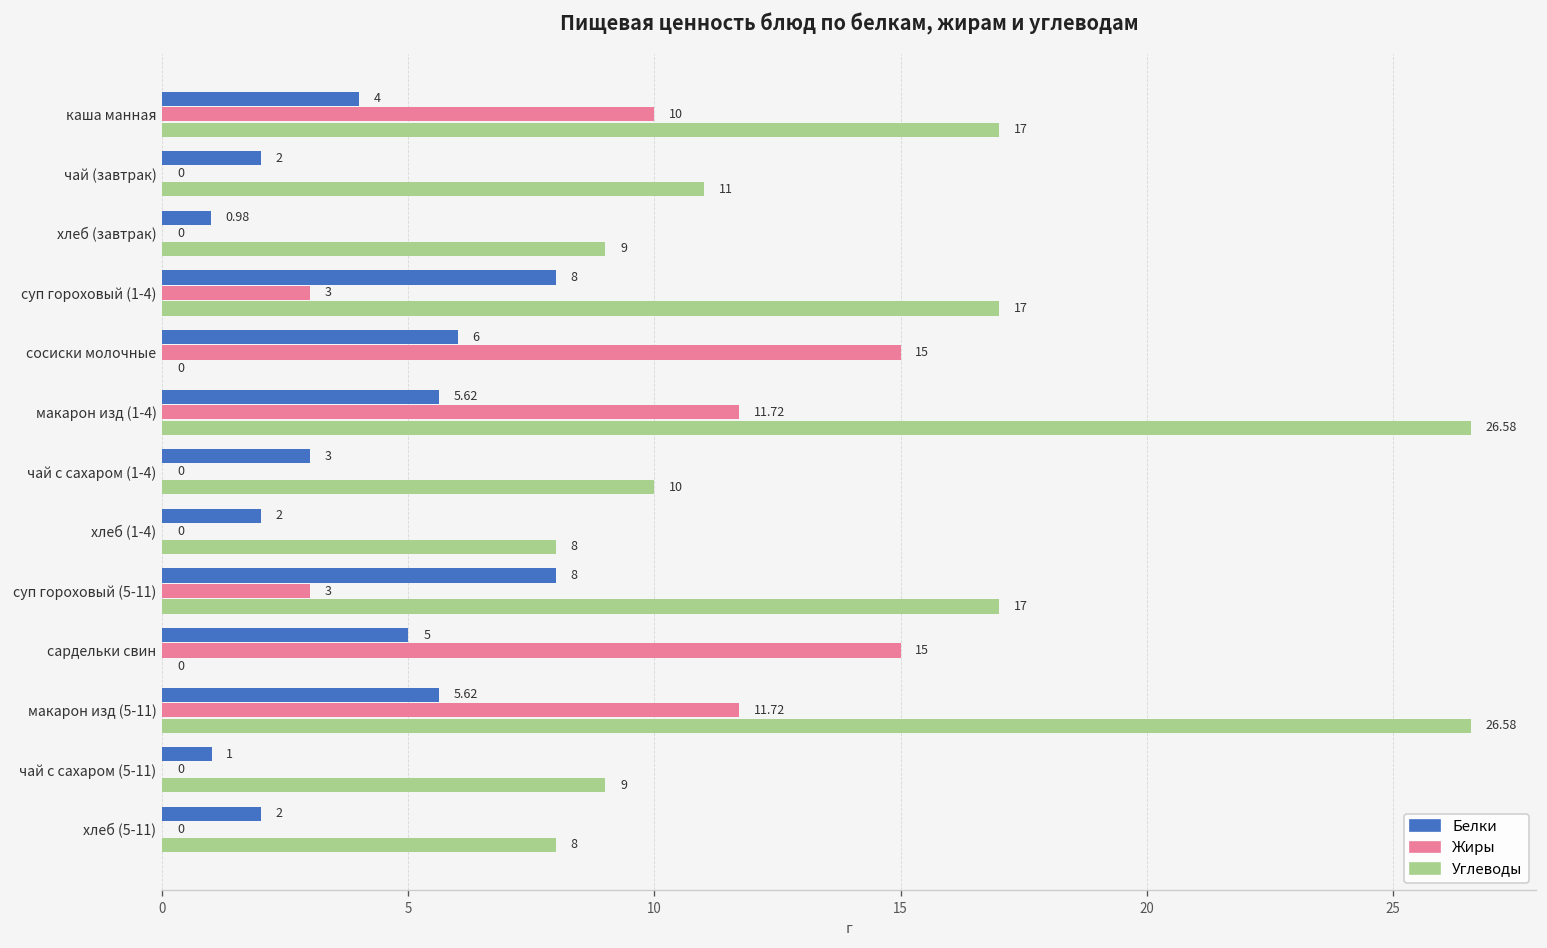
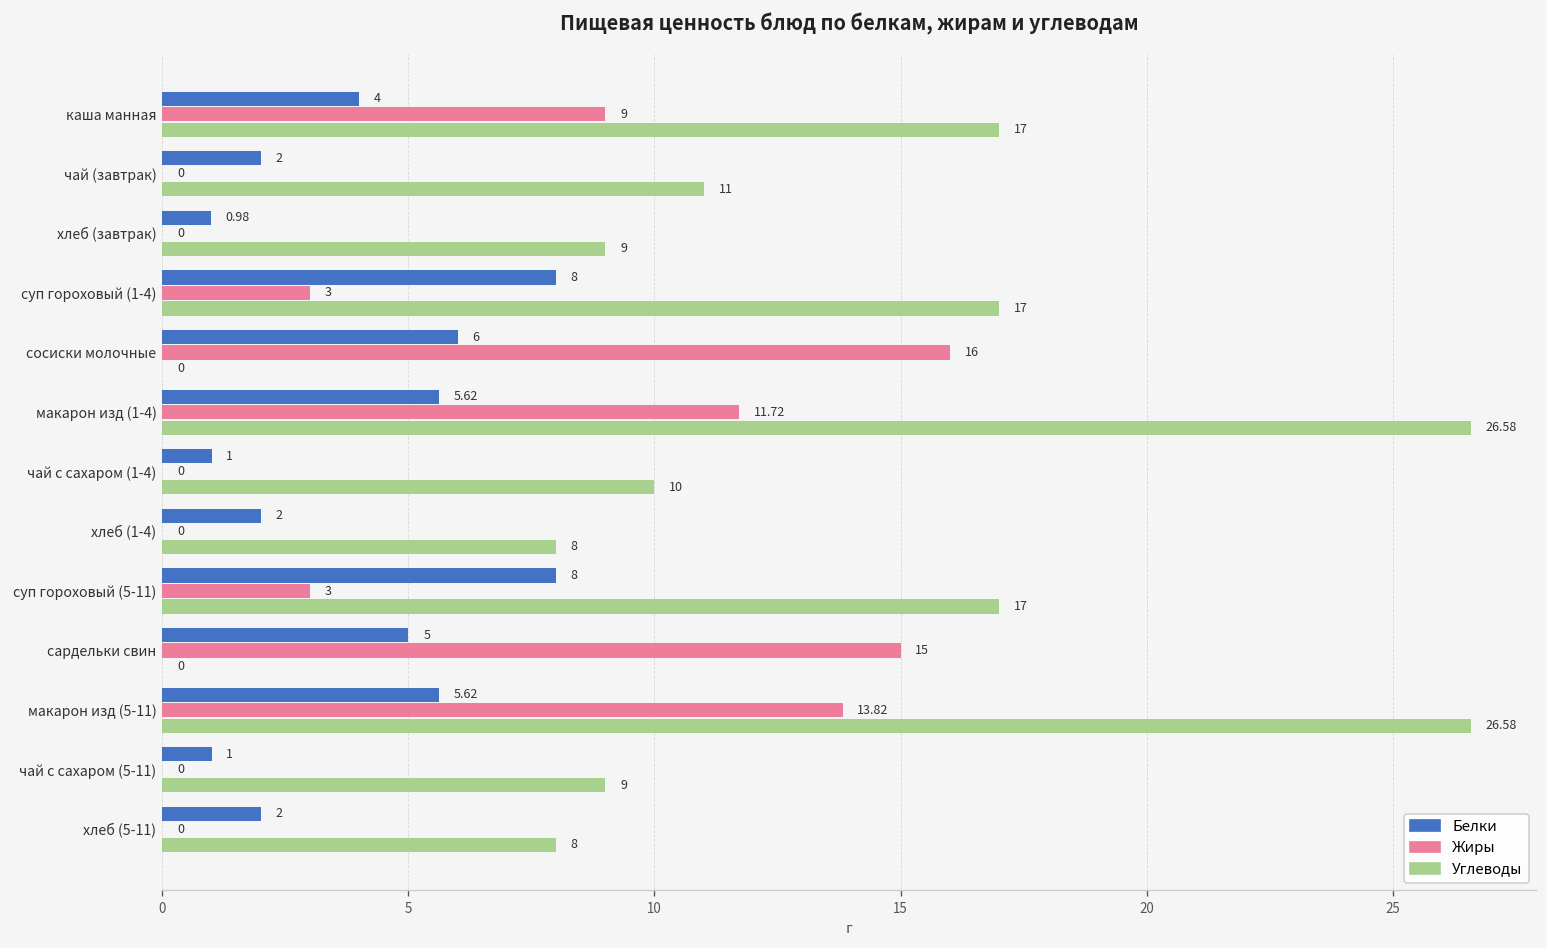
Жиры, каша манная: 10 -> 9
Жиры, сосиски молочные: 15 -> 16
Белки, чай с сахаром (1-4): 3 -> 1
Жиры, макарон изд (5-11): 11.72 -> 13.82
